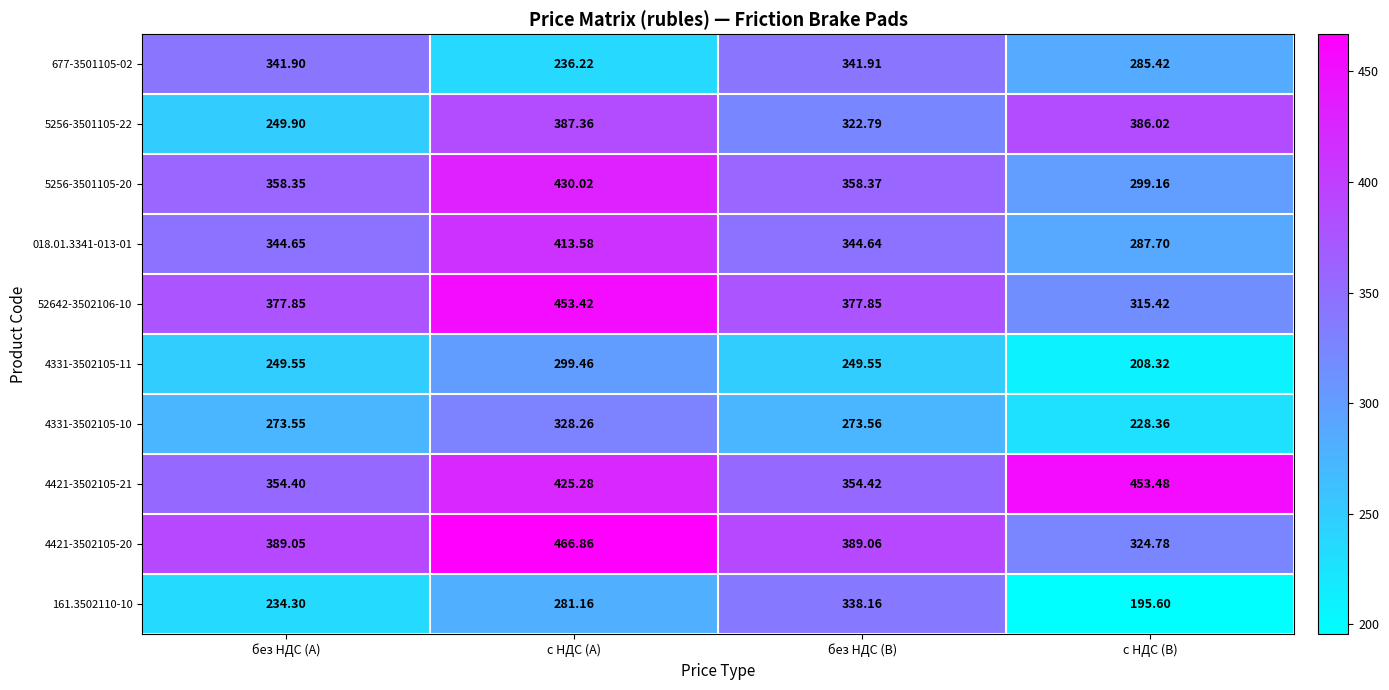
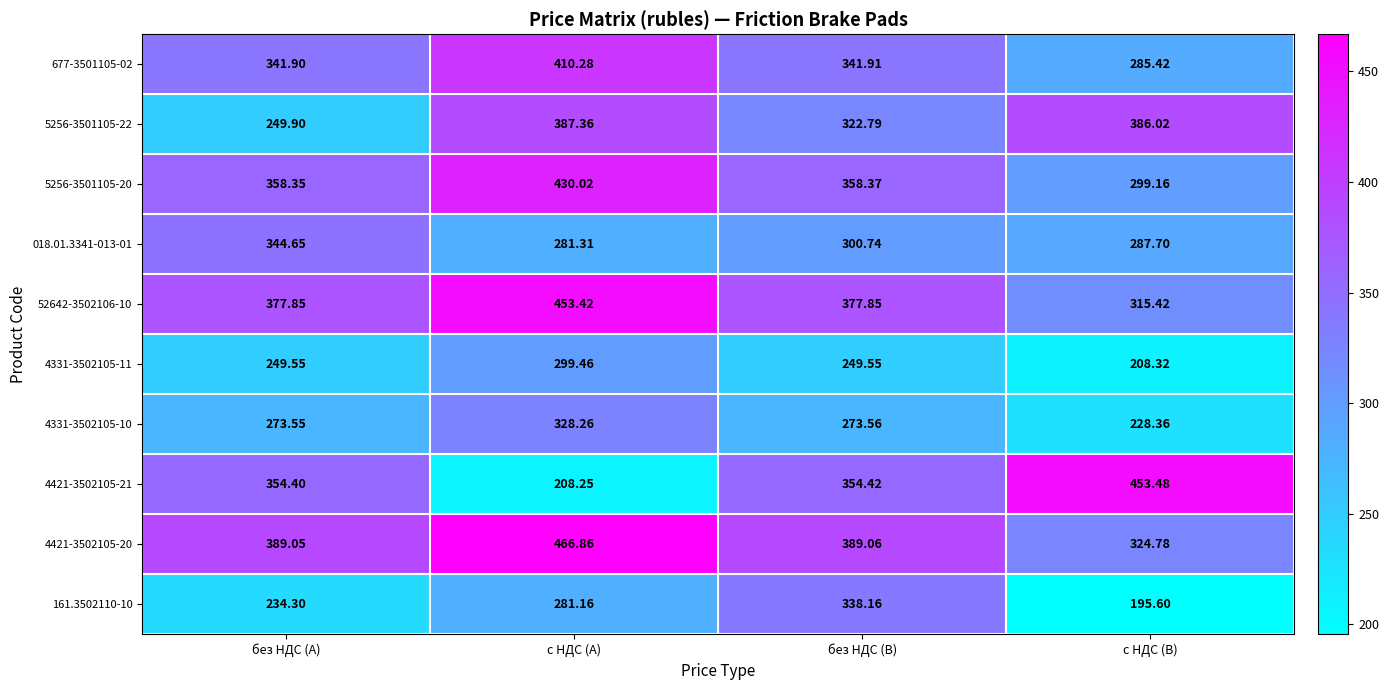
677-3501105-02, с НДС (A): 236.22 -> 410.28
018.01.3341-013-01, с НДС (A): 413.58 -> 281.31
018.01.3341-013-01, без НДС (B): 344.64 -> 300.74
4421-3502105-21, с НДС (A): 425.28 -> 208.25
